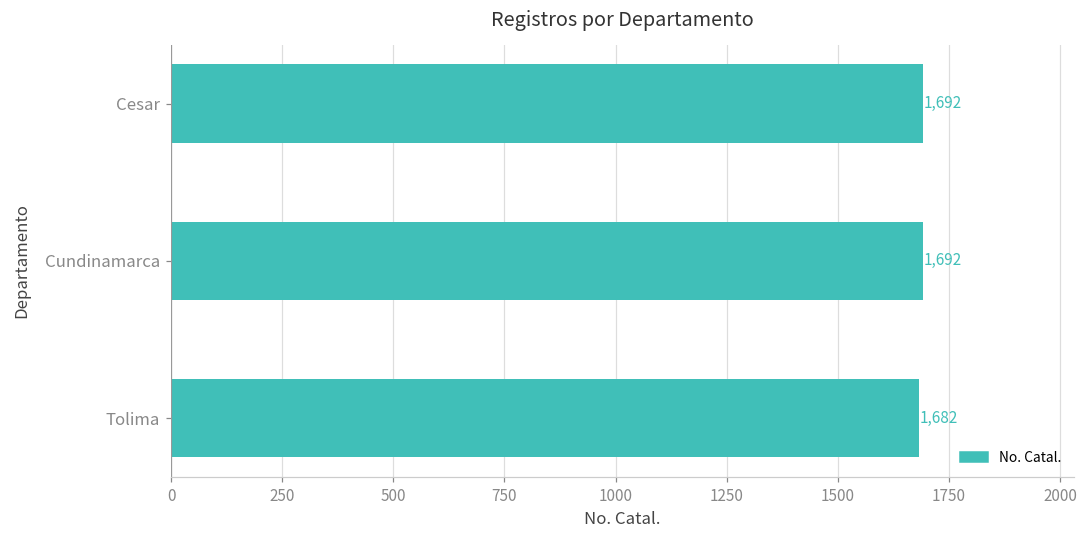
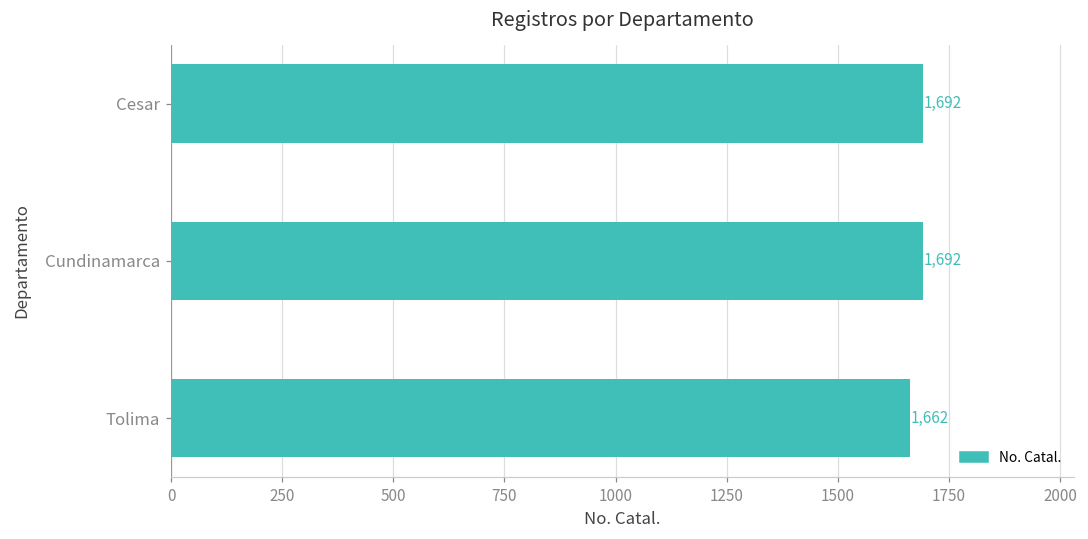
Tolima: 1,682 -> 1,662
